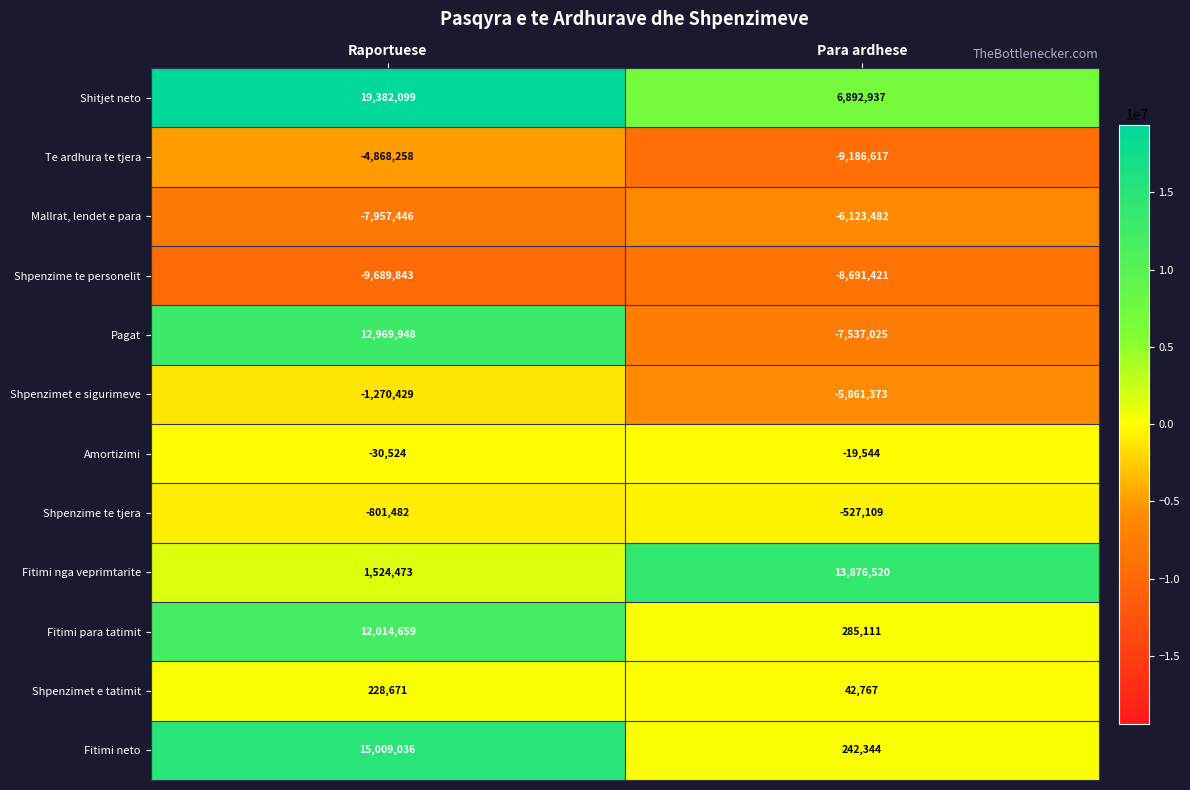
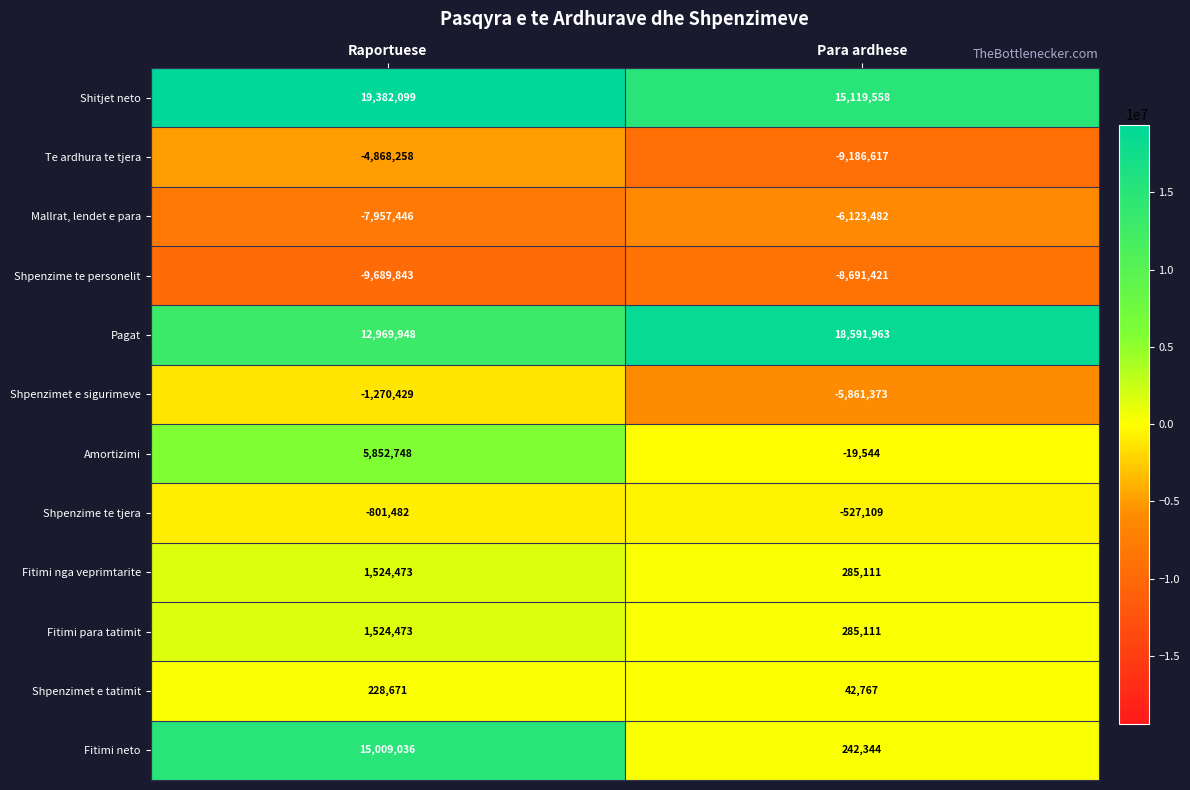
Shitjet neto, Para ardhese: 6,892,937 -> 15,119,558
Pagat, Para ardhese: -7,537,025 -> 18,591,963
Amortizimi, Raportuese: -30,524 -> 5,852,748
Fitimi nga veprimtarite, Para ardhese: 13,876,520 -> 285,111
Fitimi para tatimit, Raportuese: 12,014,659 -> 1,524,473
